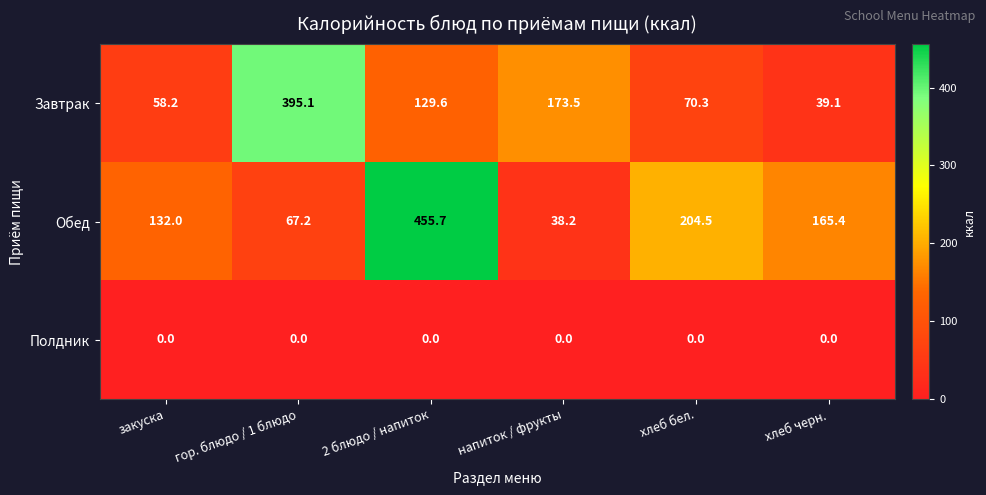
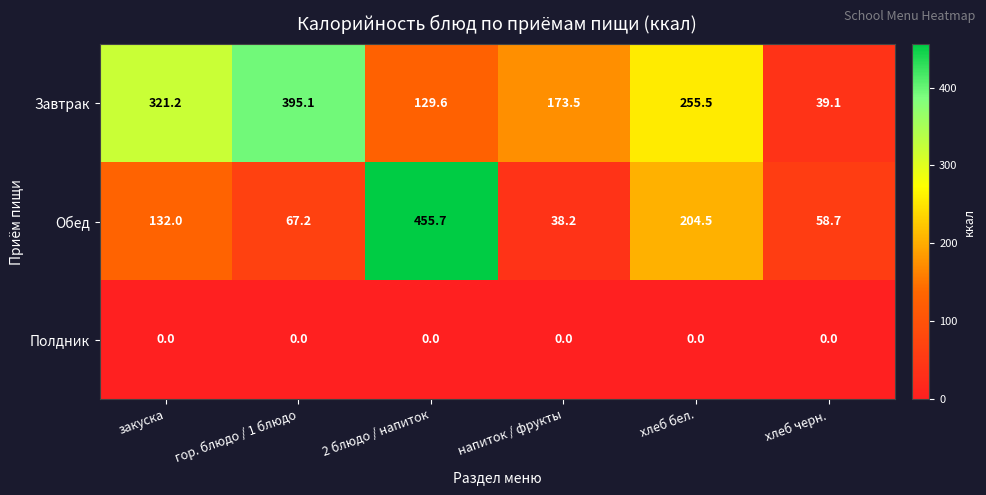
Завтрак, закуска: 58.2 -> 321.2
Завтрак, хлеб бел.: 70.3 -> 255.5
Обед, хлеб черн.: 165.4 -> 58.7
